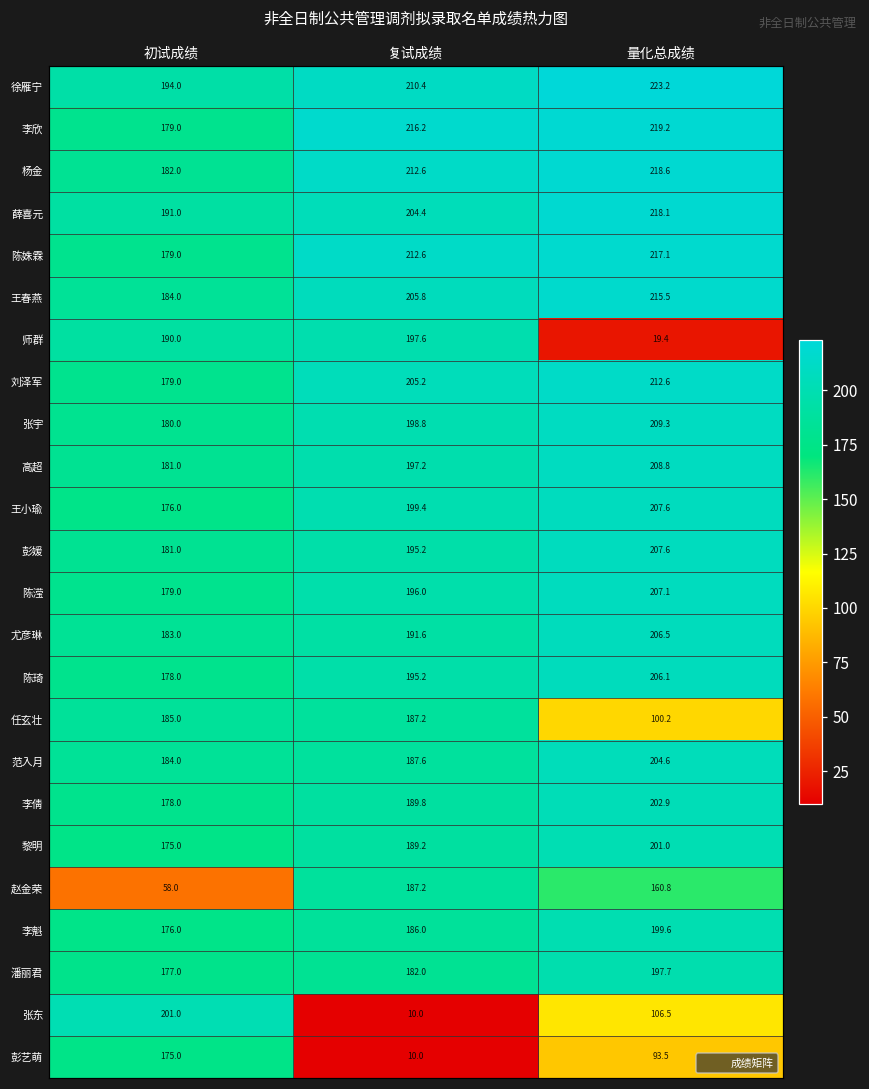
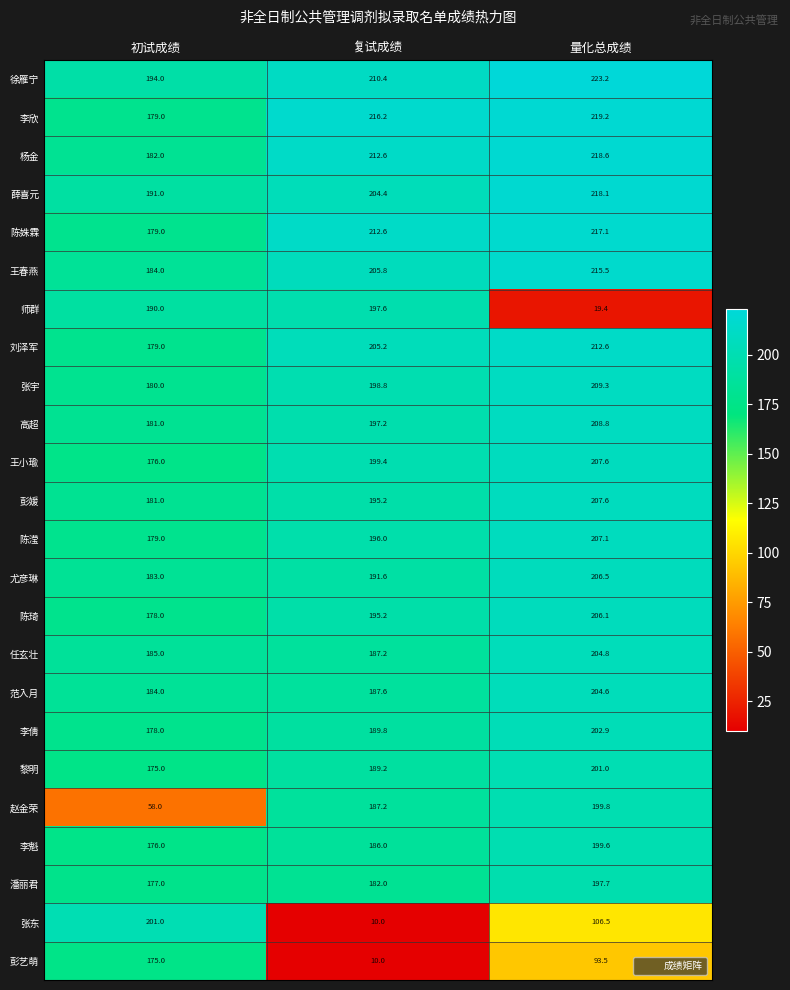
任玄壮, 量化总成绩: 100.2 -> 204.8
赵金荣, 量化总成绩: 160.8 -> 199.8
